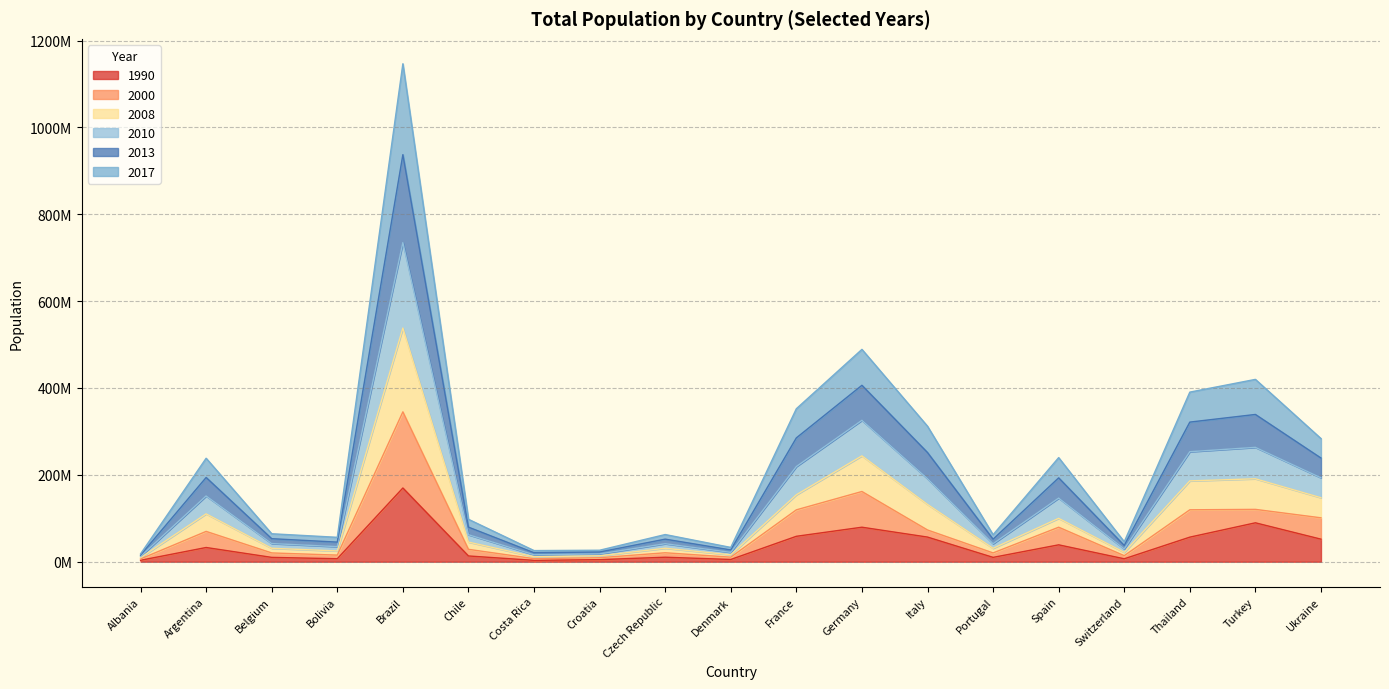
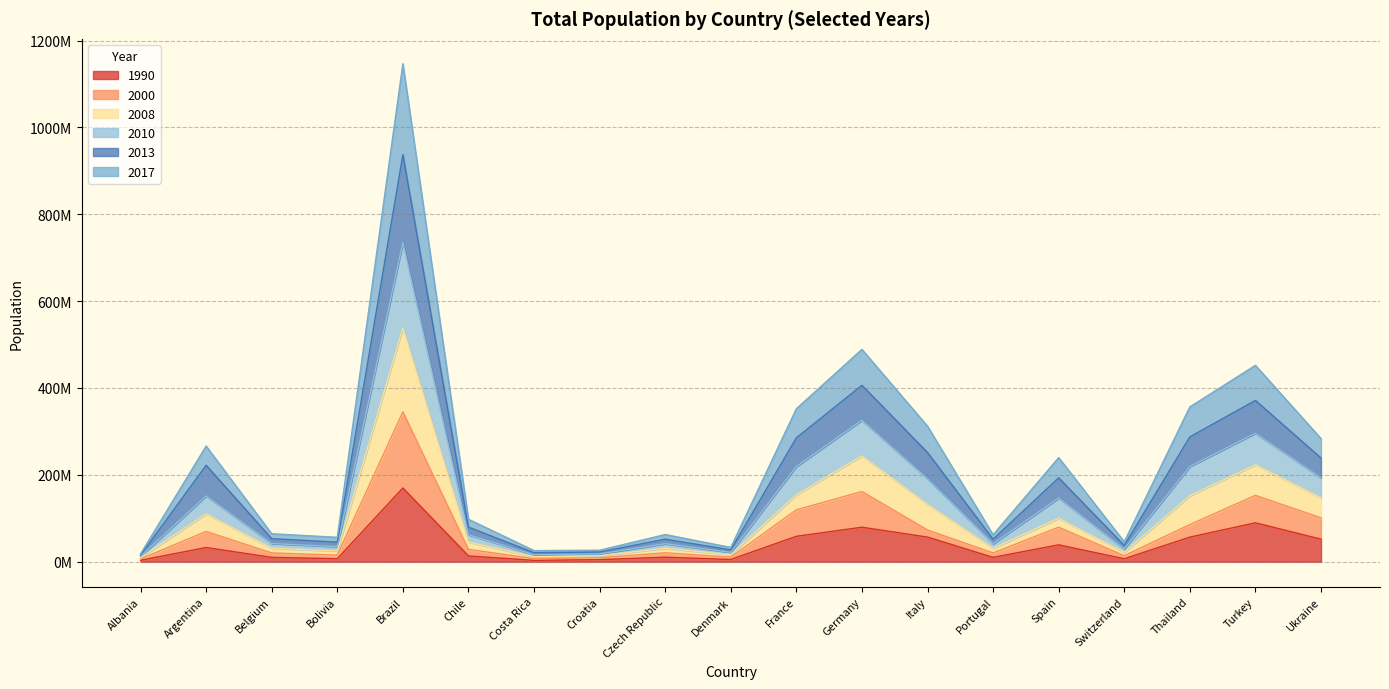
2013, Argentina: 40000000 -> 70000000
2000, Thailand: 60000000 -> 30000000
2000, Turkey: 30000000 -> 60000000
